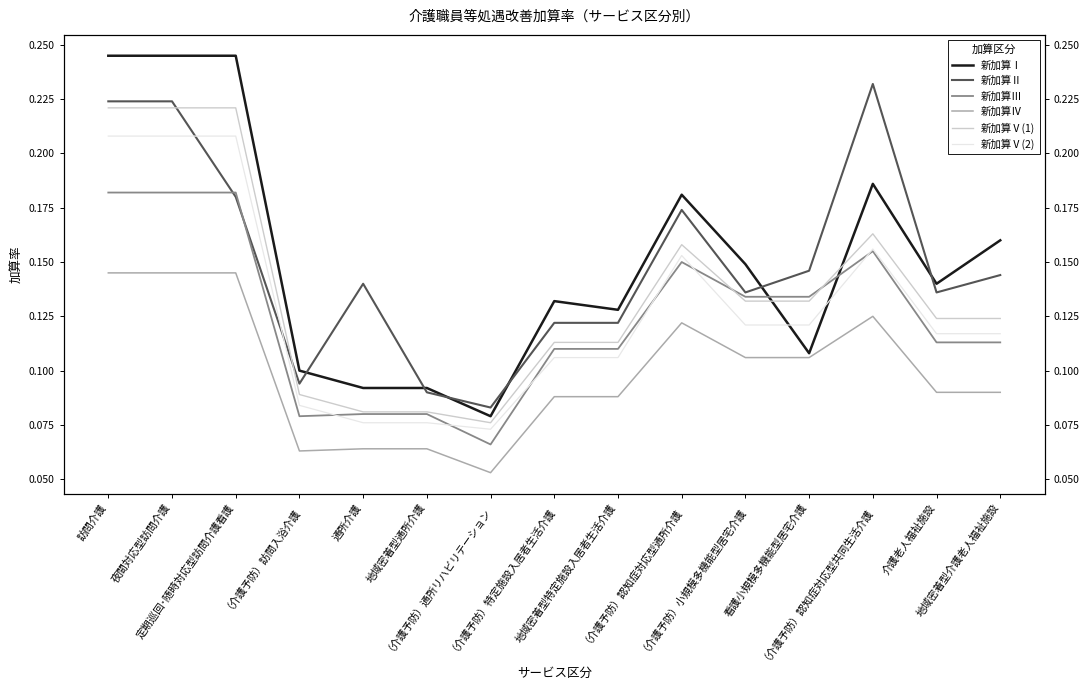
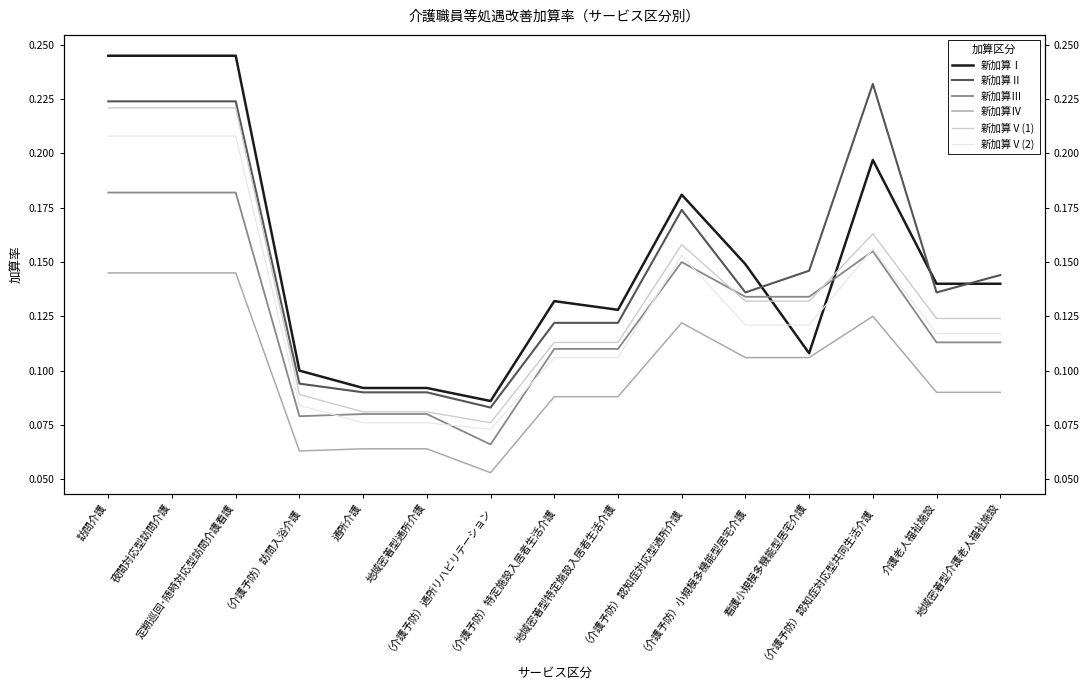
新加算Ⅱ, 定期巡回･随時対応型訪問介護看護: 0.180 -> 0.224
新加算Ⅱ, 通所介護: 0.14 -> 0.09
新加算Ⅰ, （介護予防）通所リハビリテーション: 0.079 -> 0.086
新加算Ⅰ, （介護予防）認知症対応型共同生活介護: 0.186 -> 0.197
新加算Ⅰ, 地域密着型介護老人福祉施設: 0.16 -> 0.14
